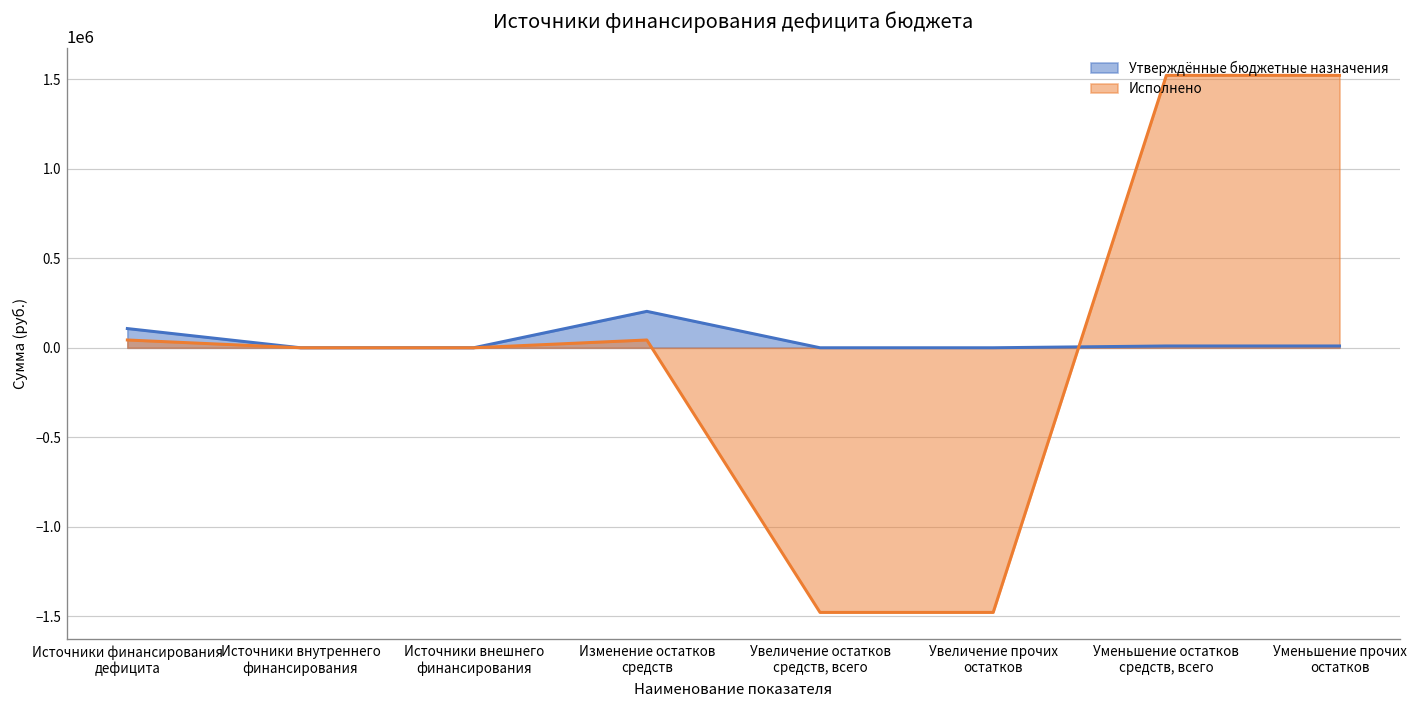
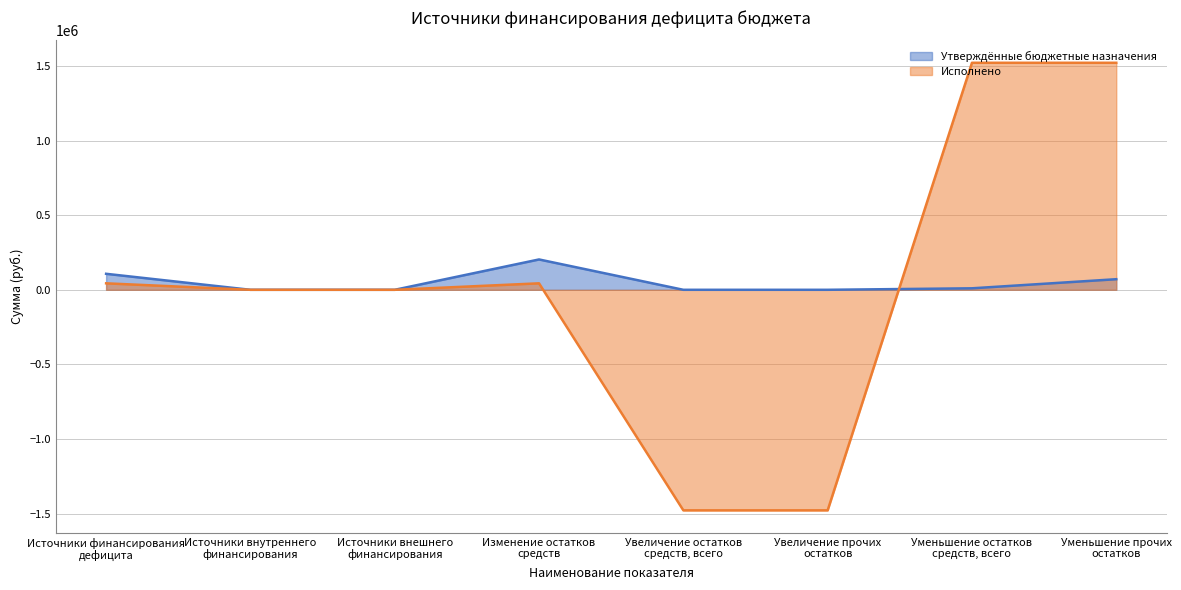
Утверждённые бюджетные назначения, Уменьшение прочих остатков: 10000 -> 70000
